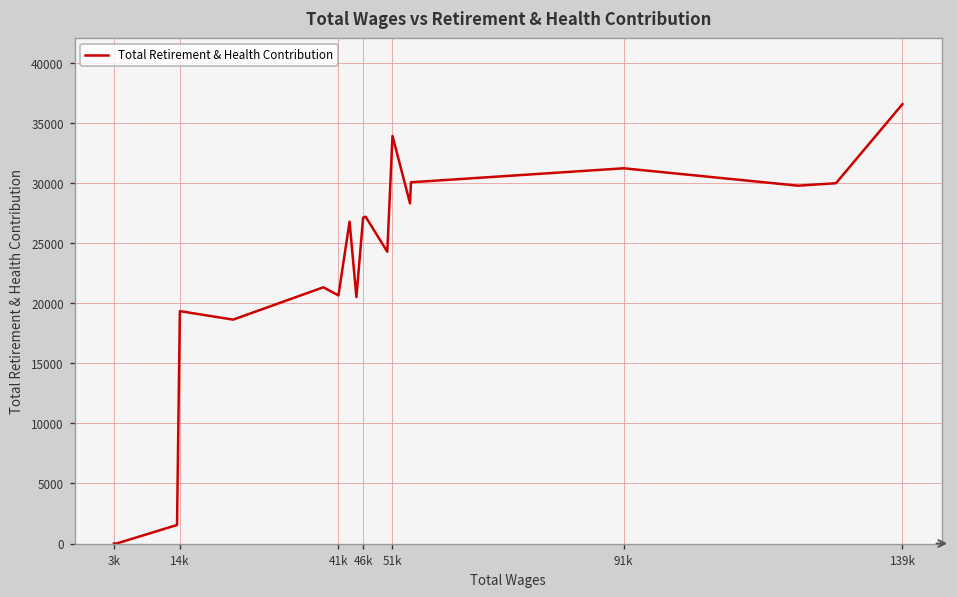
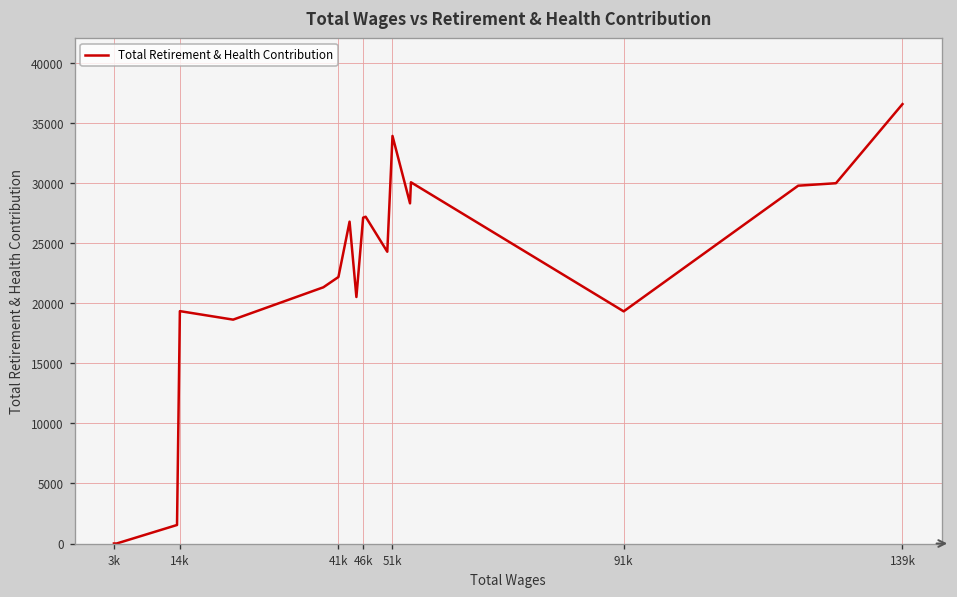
41k: 20700 -> 22200
91k: 31200 -> 19300
